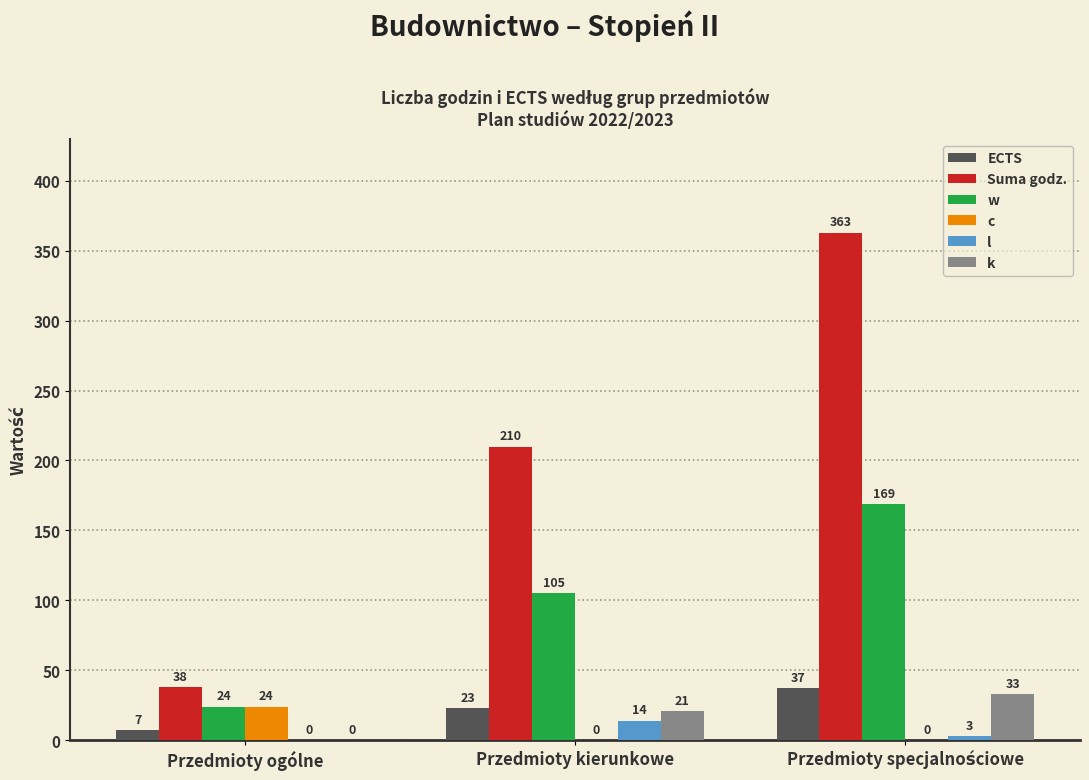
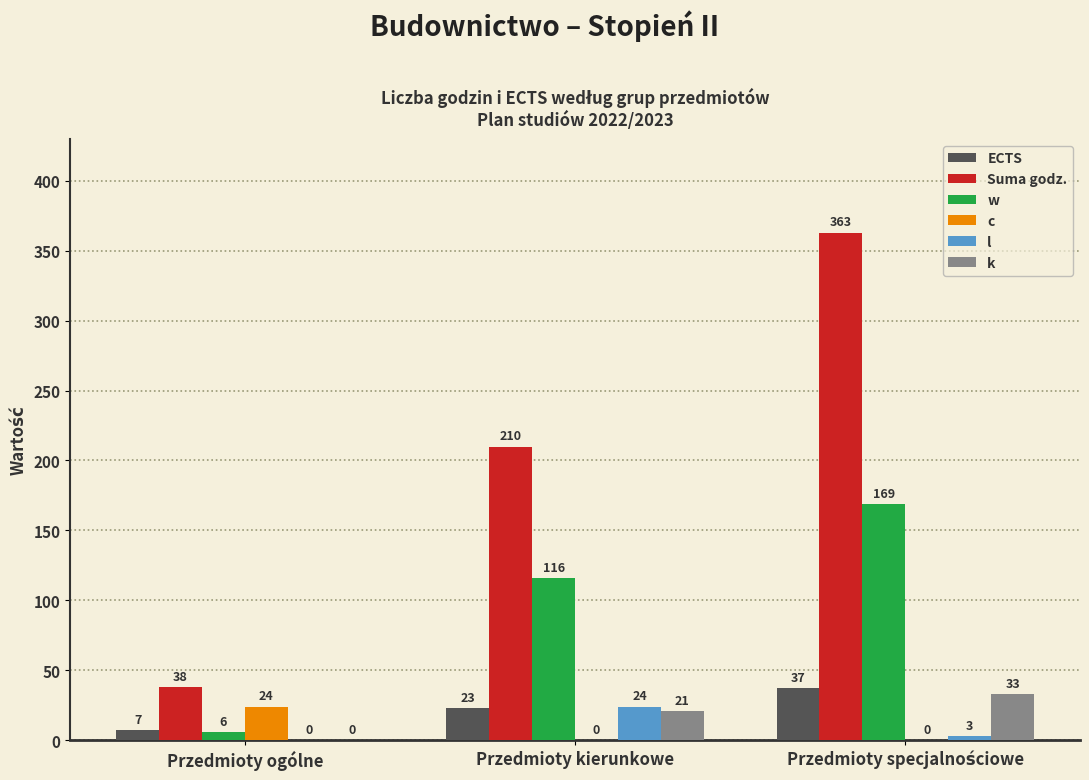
w, Przedmioty ogólne: 24 -> 6
w, Przedmioty kierunkowe: 105 -> 116
l, Przedmioty kierunkowe: 14 -> 24
